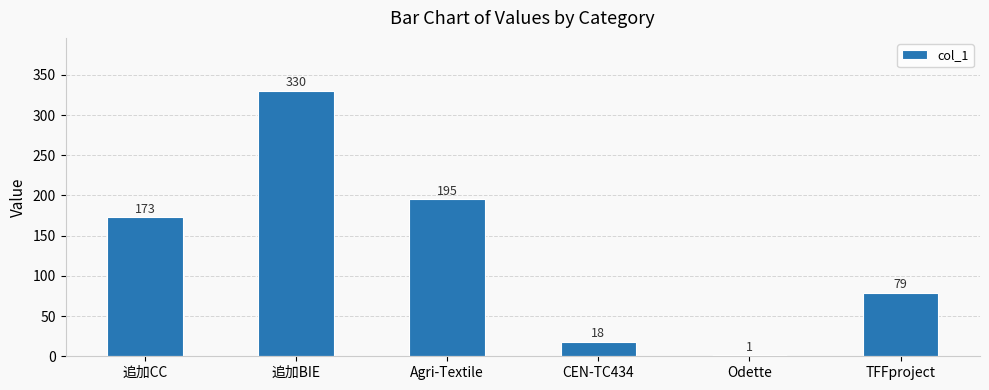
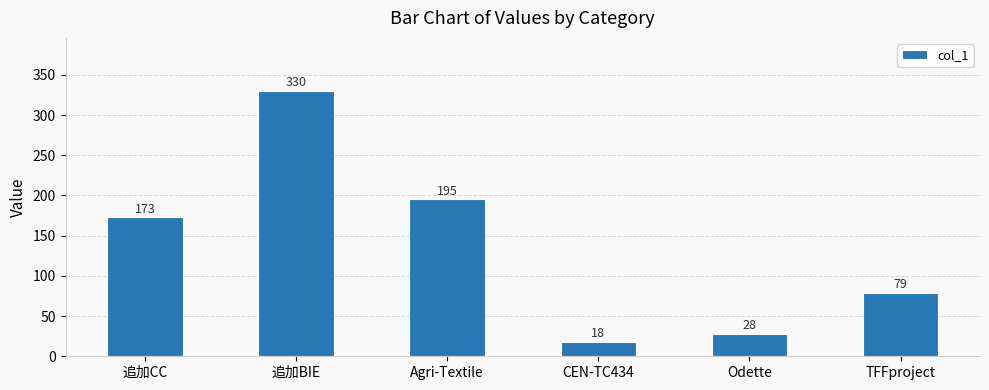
Odette: 1 -> 28
